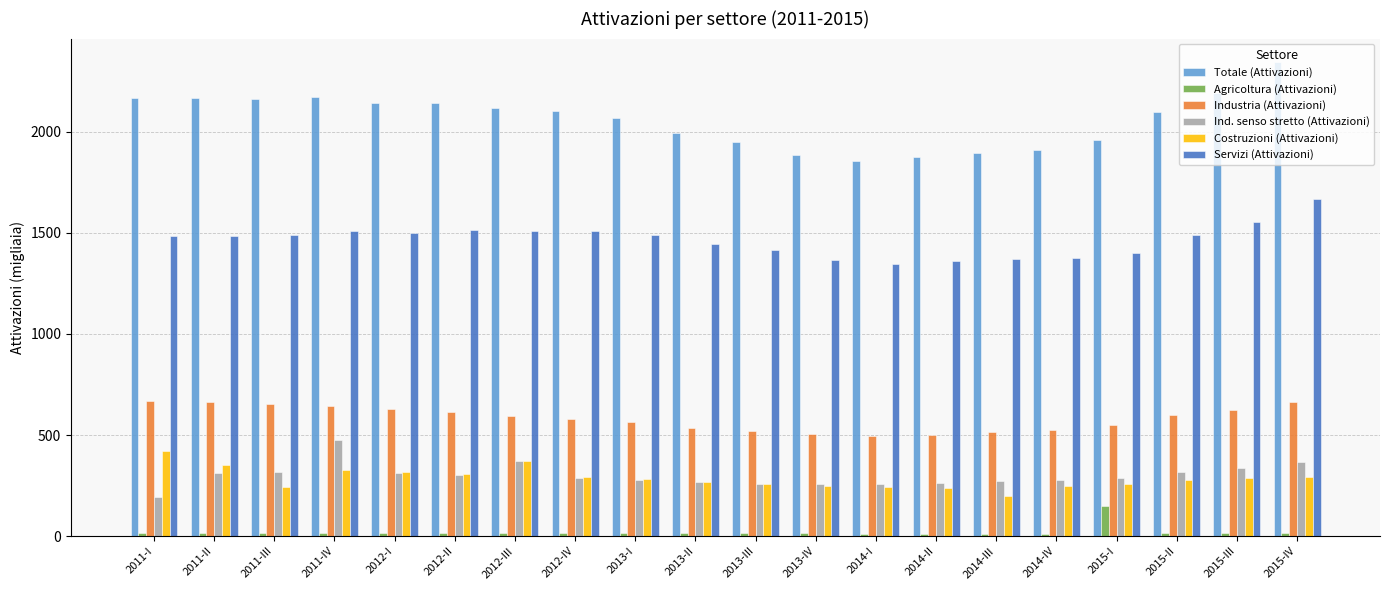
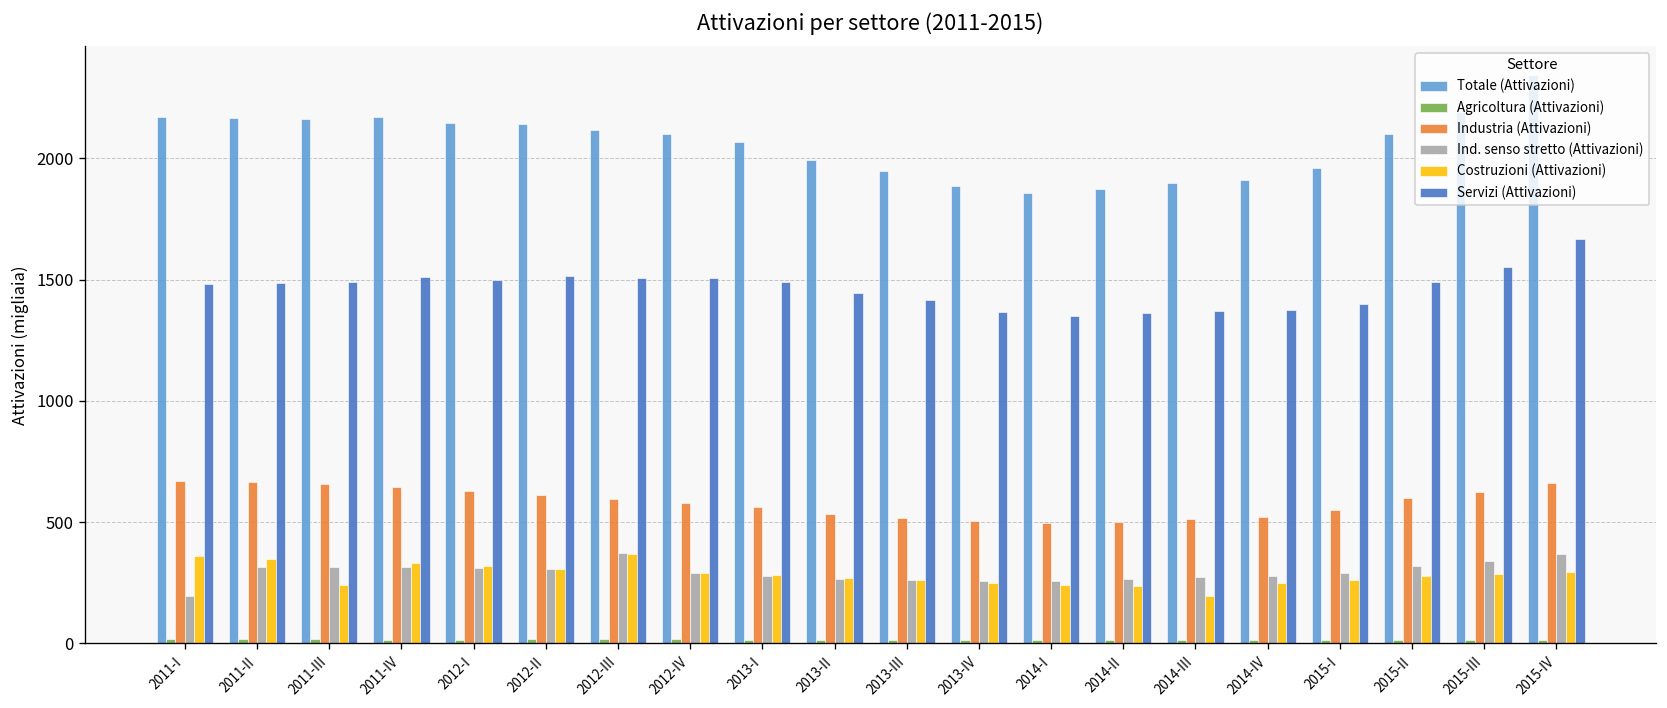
Costruzioni (Attivazioni), 2011-I: 420 -> 360
Ind. senso stretto (Attivazioni), 2011-IV: 480 -> 320
Agricoltura (Attivazioni), 2015-I: 150 -> 10
